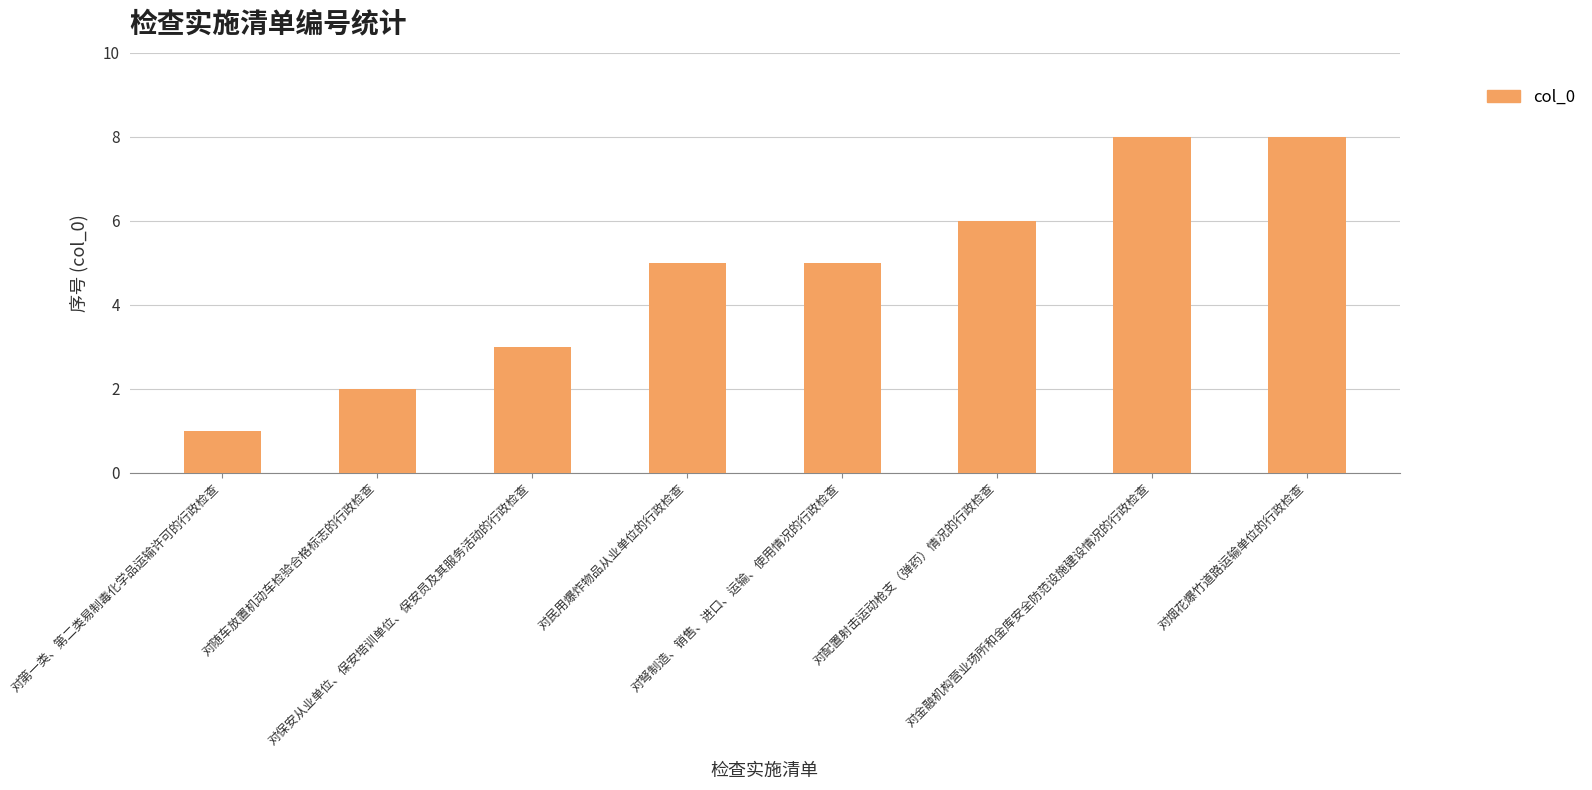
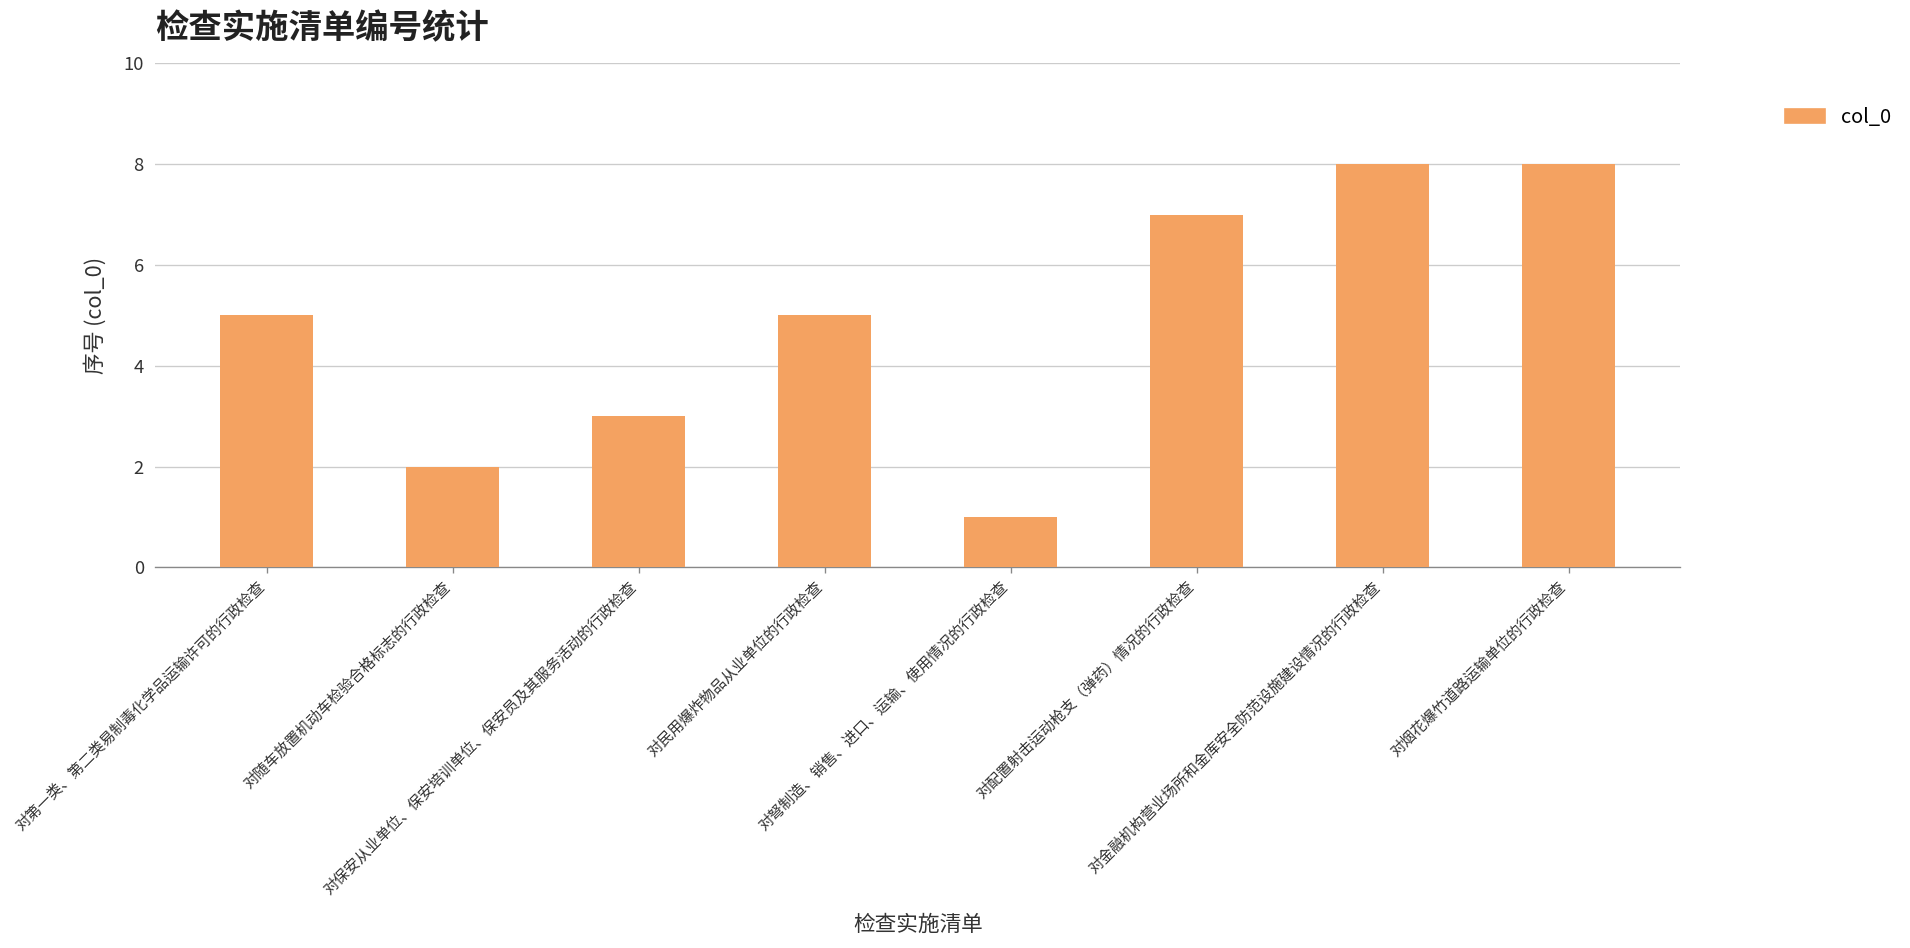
对第一类、第二类易制毒化学品运输许可的行政检查: 1 -> 5
对弩制造、销售、进口、运输、使用情况的行政检查: 5 -> 1
对配置射击运动枪支（弹药）情况的行政检查: 6 -> 7
